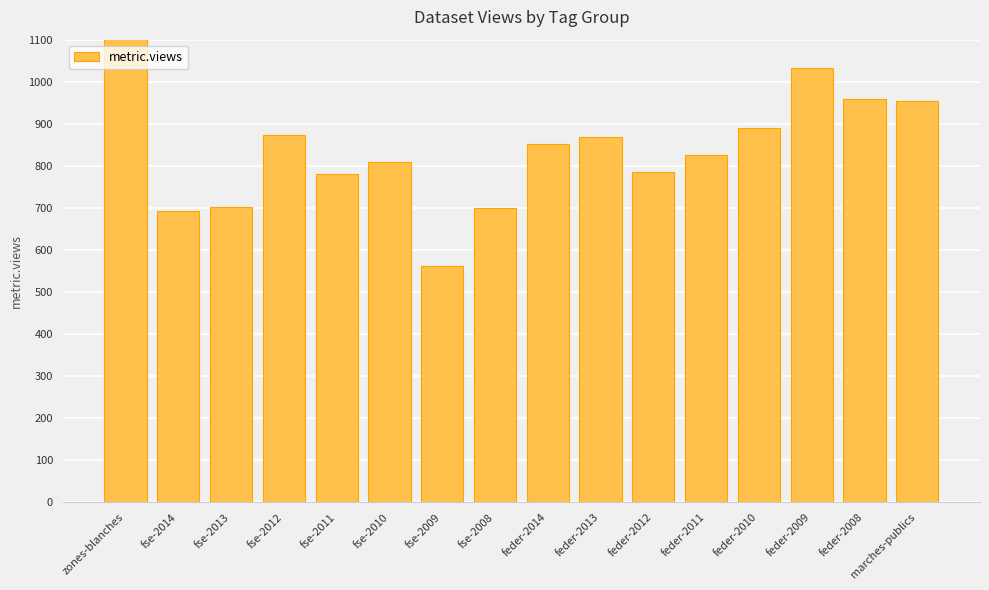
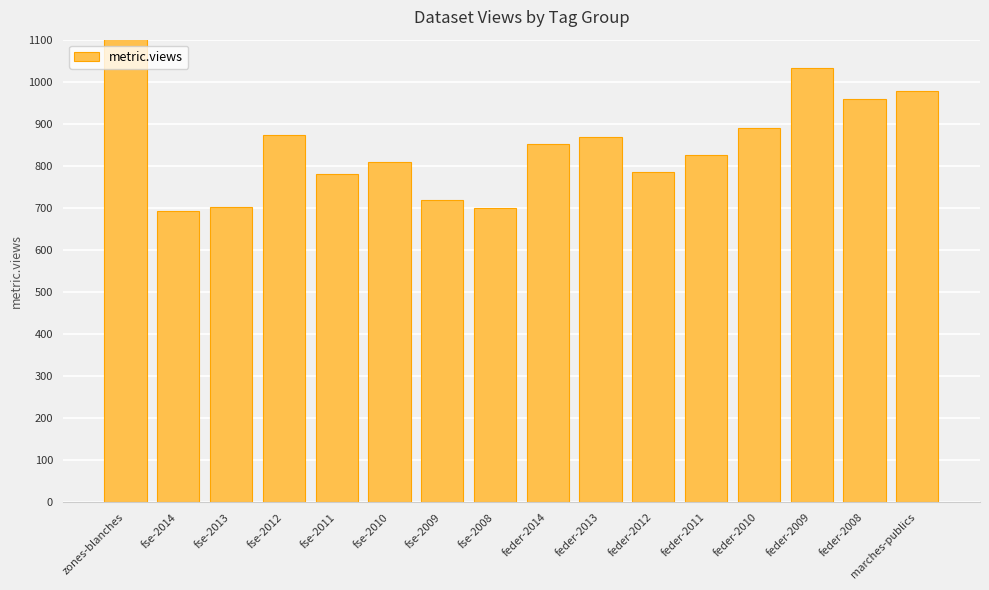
fse-2009: 560 -> 720
marches-publics: 950 -> 980
